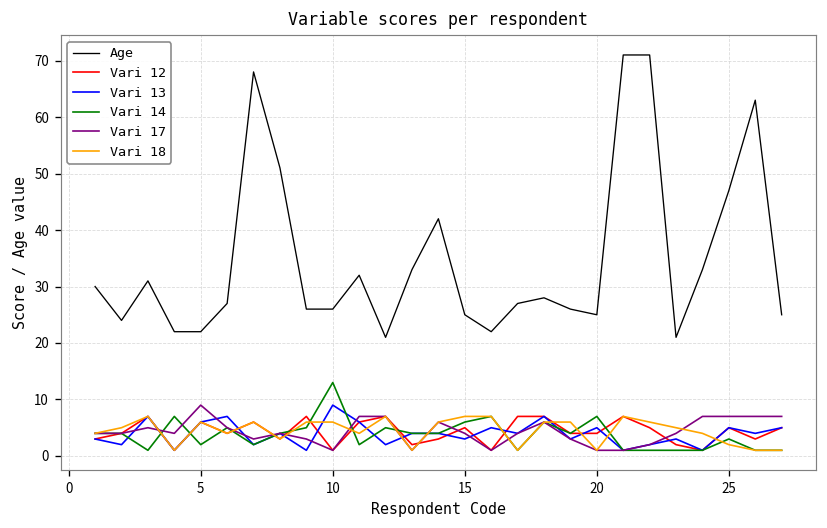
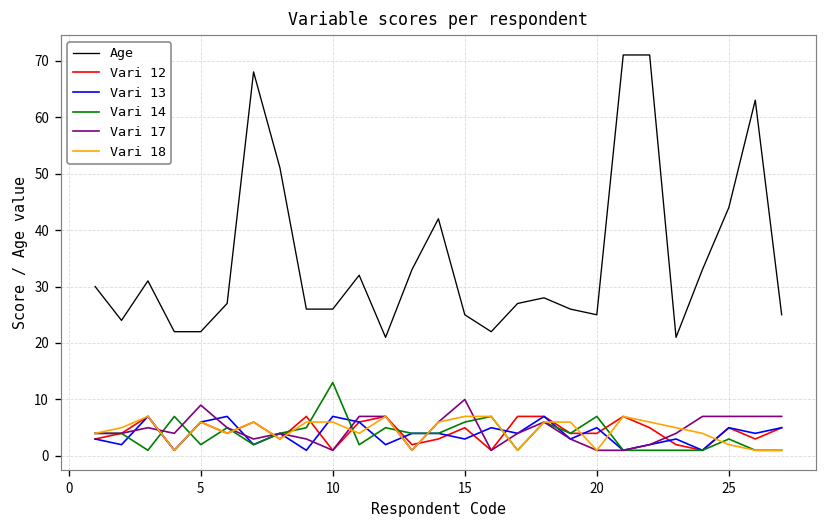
Vari 13, 10: 9 -> 7
Vari 17, 15: 4 -> 10
Age, 25: 47 -> 44
